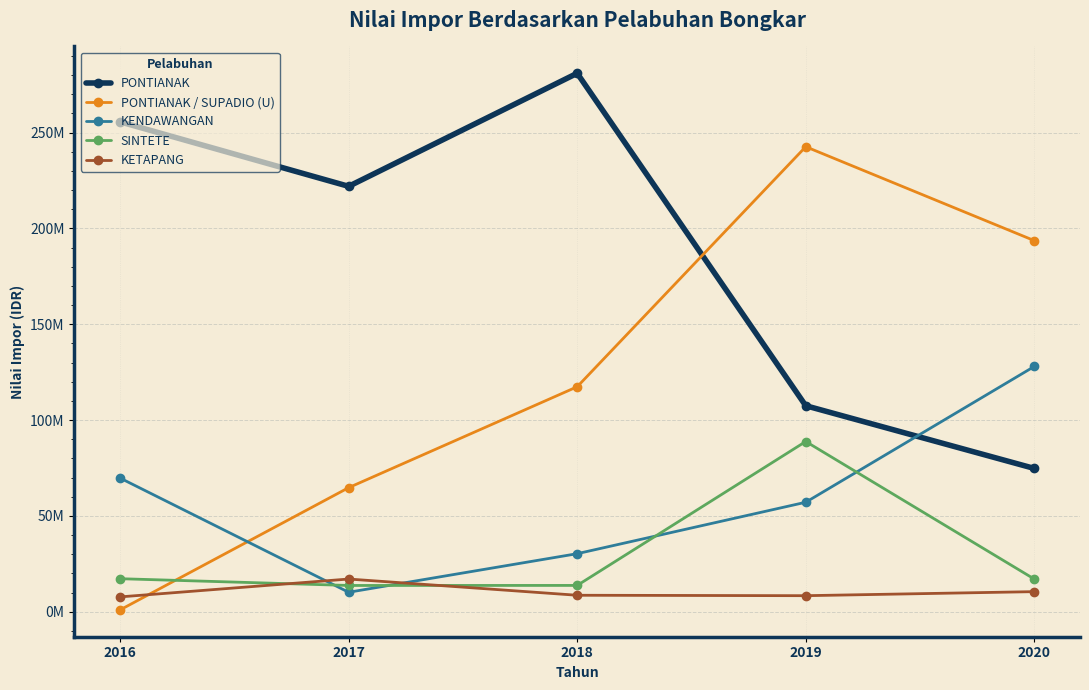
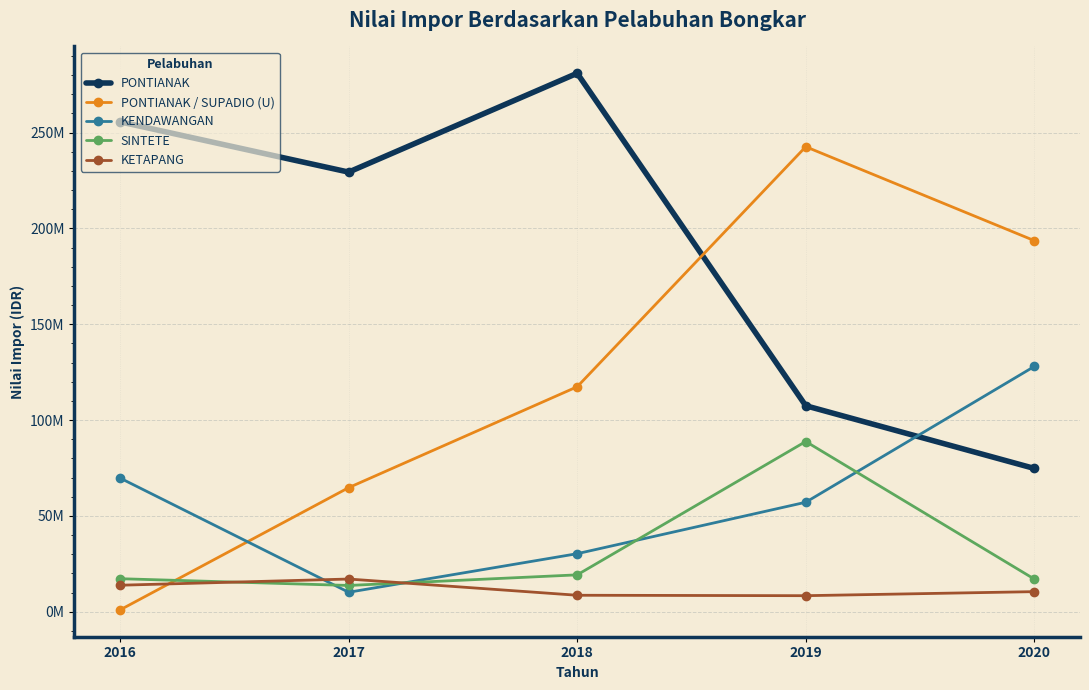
KETAPANG, 2016: 8000000 -> 14000000
PONTIANAK, 2017: 222000000 -> 229000000
SINTETE, 2018: 14000000 -> 19000000
